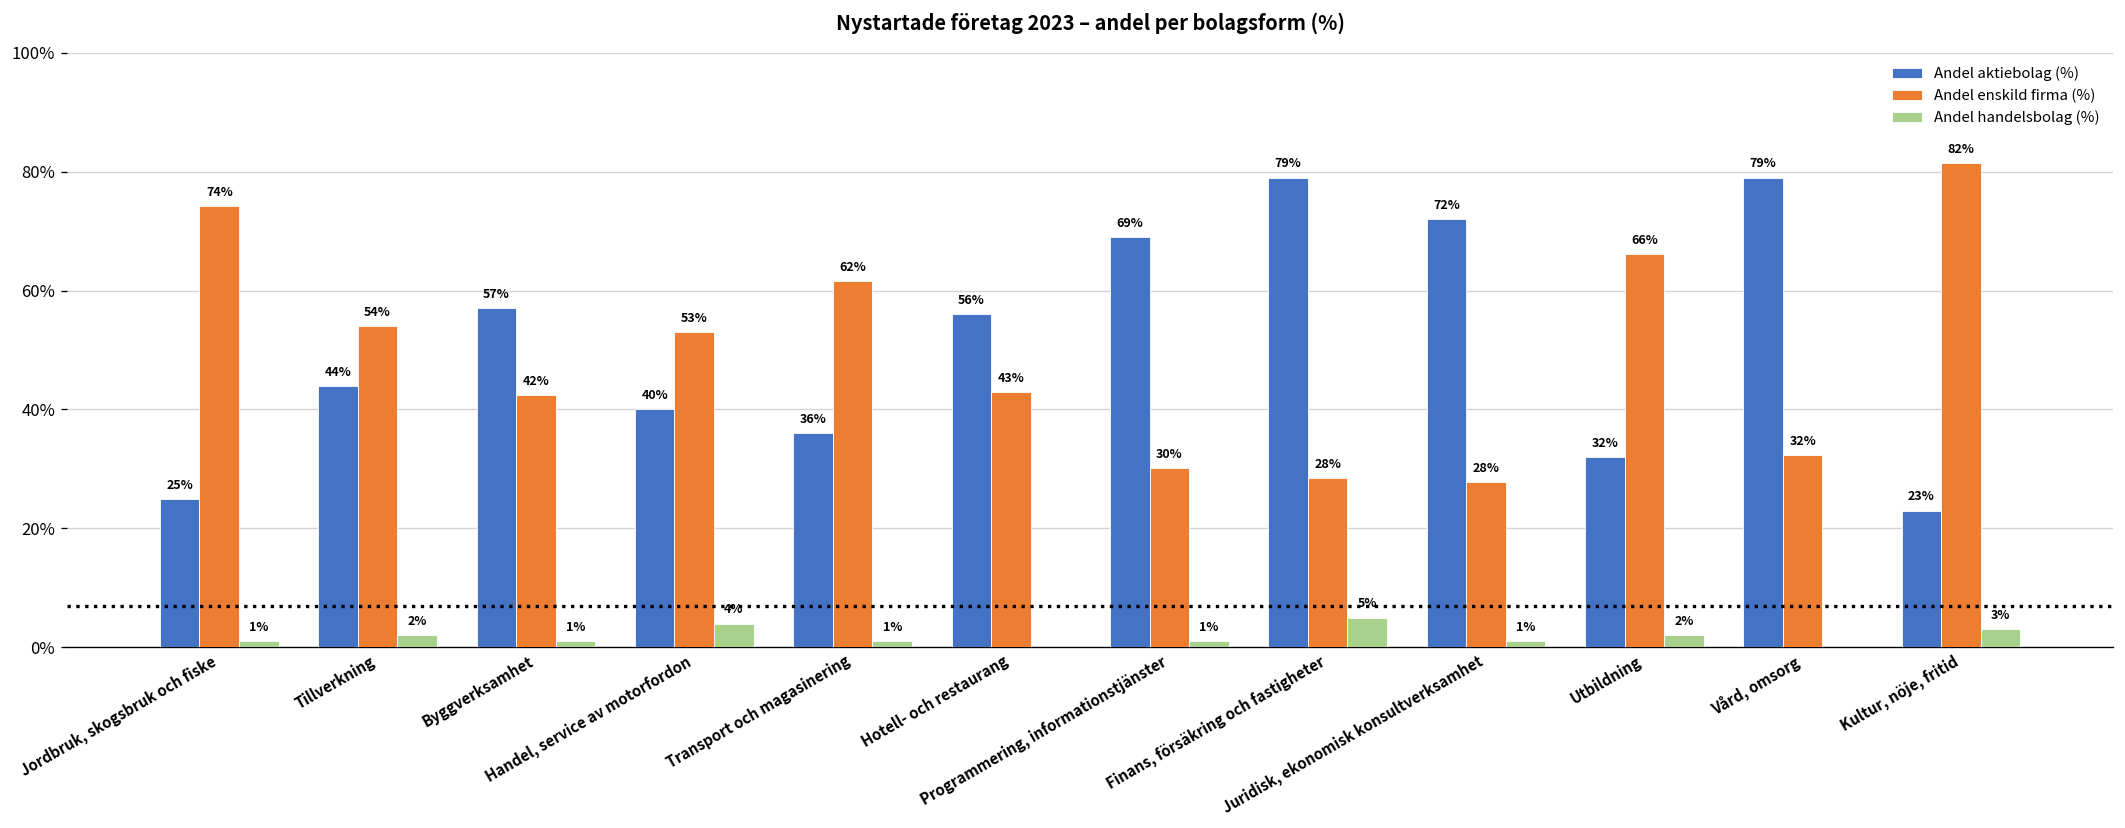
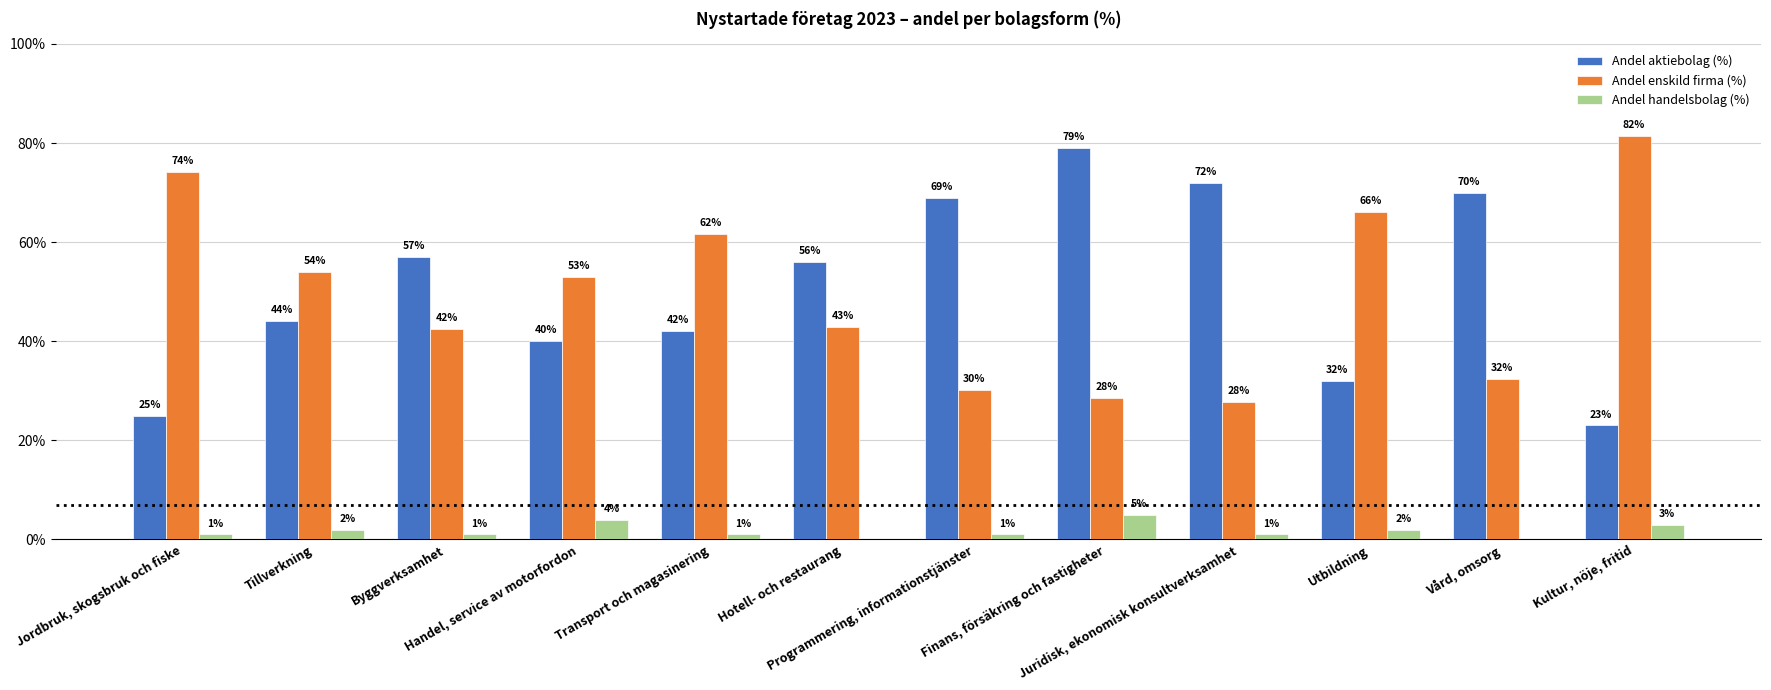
Andel aktiebolag (%), Transport och magasinering: 36% -> 42%
Andel aktiebolag (%), Vård, omsorg: 79% -> 70%
